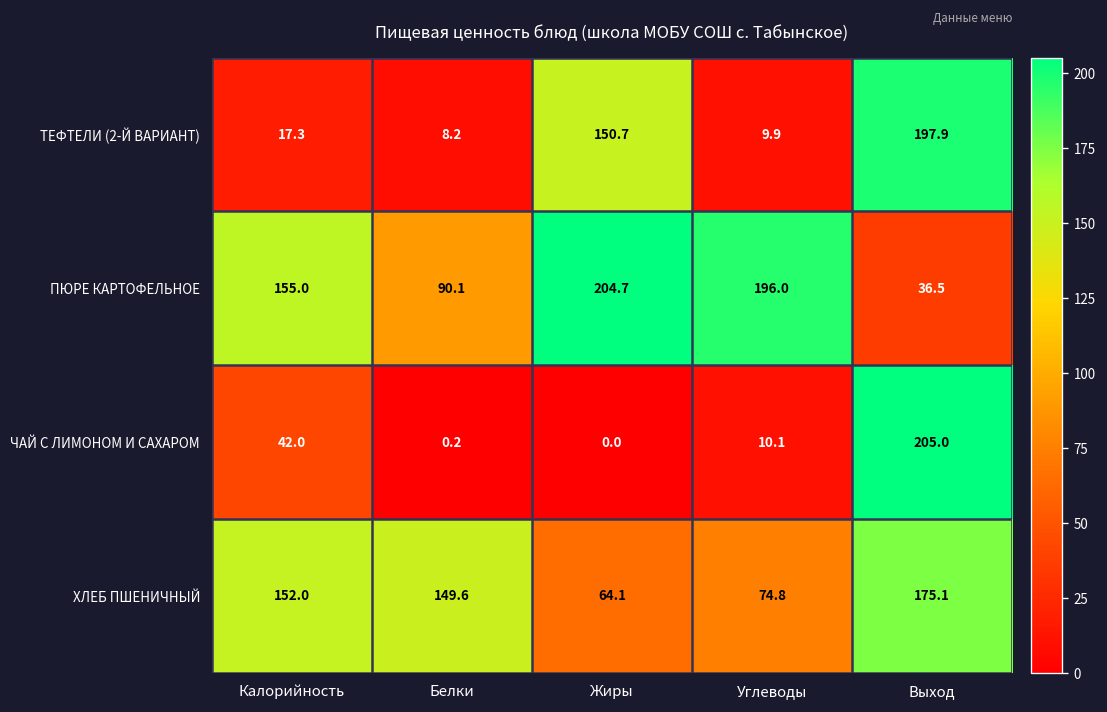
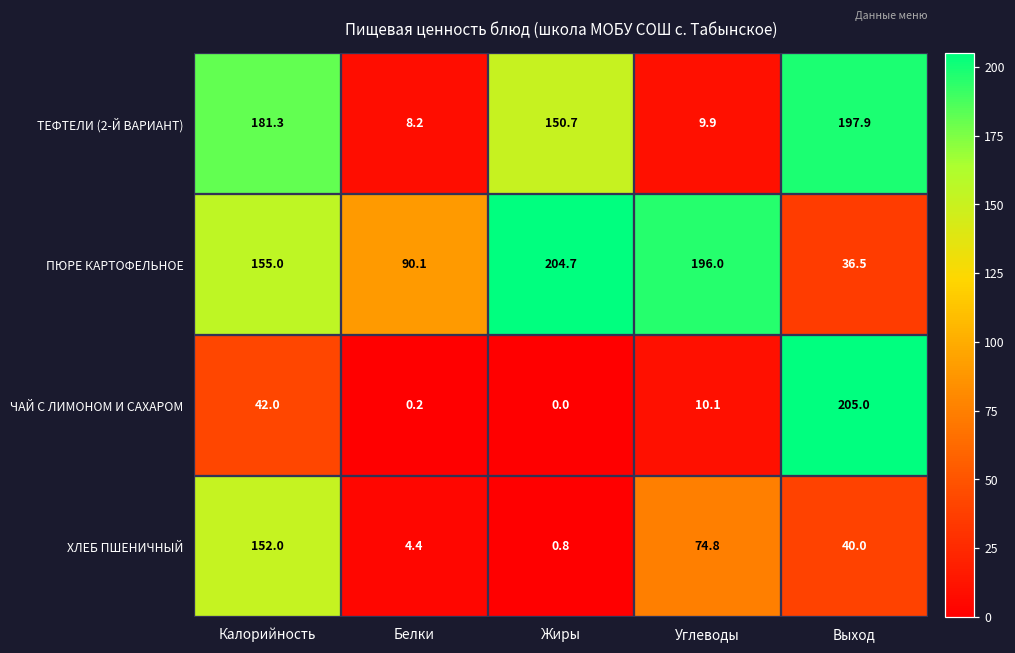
ТЕФТЕЛИ (2-Й ВАРИАНТ), Калорийность: 17.3 -> 181.3
ХЛЕБ ПШЕНИЧНЫЙ, Белки: 149.6 -> 4.4
ХЛЕБ ПШЕНИЧНЫЙ, Жиры: 64.1 -> 0.8
ХЛЕБ ПШЕНИЧНЫЙ, Выход: 175.1 -> 40.0
